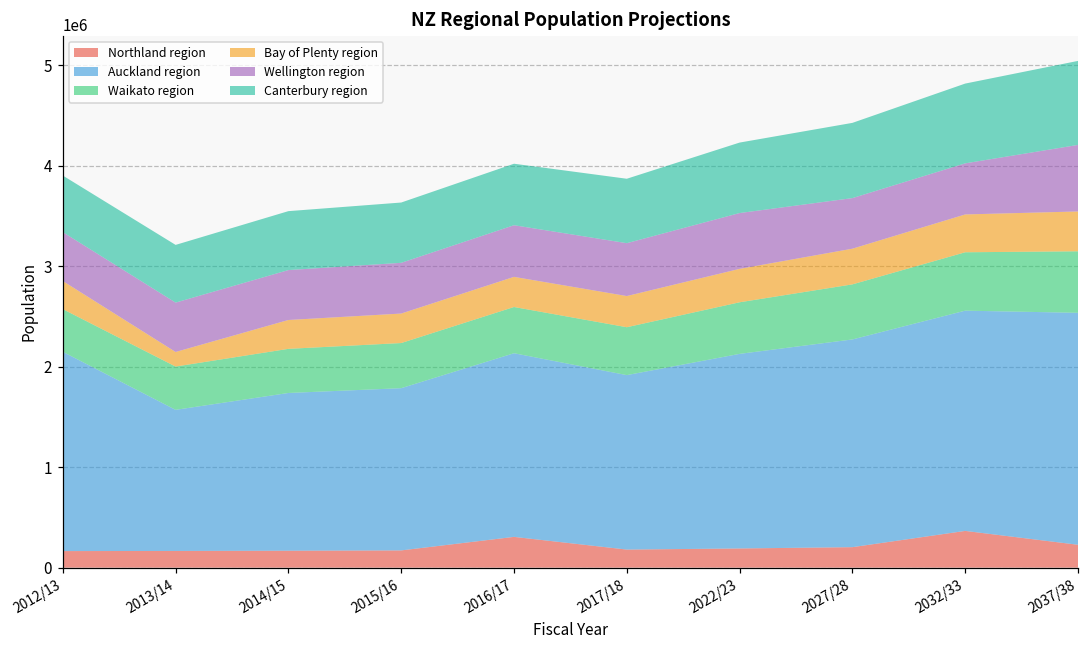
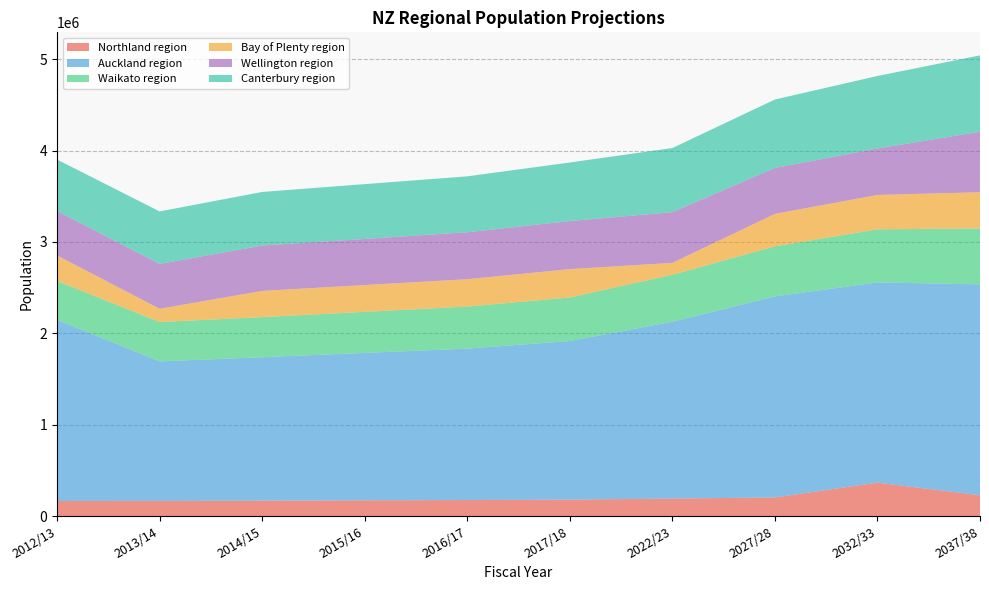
Auckland region, 2013/14: 1400000 -> 1500000
Northland region, 2016/17: 300000 -> 200000
Auckland region, 2016/17: 1800000 -> 1700000
Bay of Plenty region, 2022/23: 300000 -> 100000
Auckland region, 2027/28: 2100000 -> 2200000
